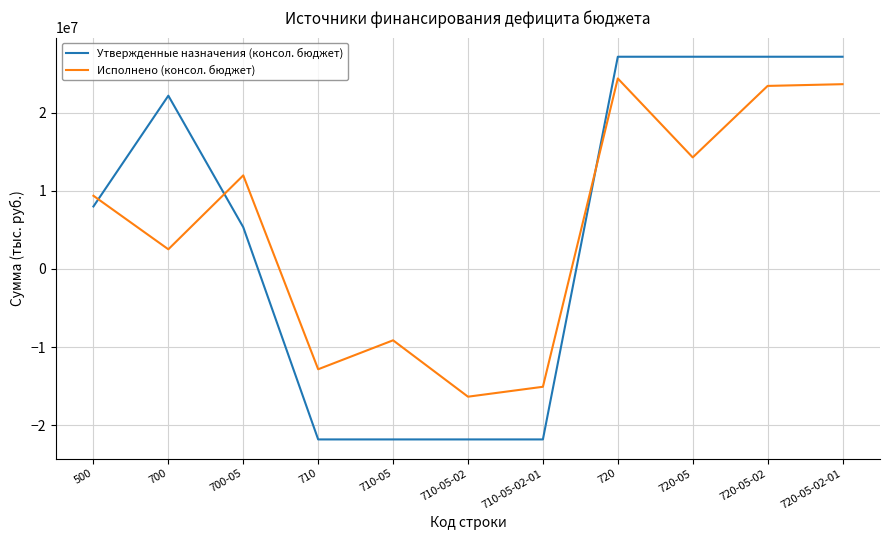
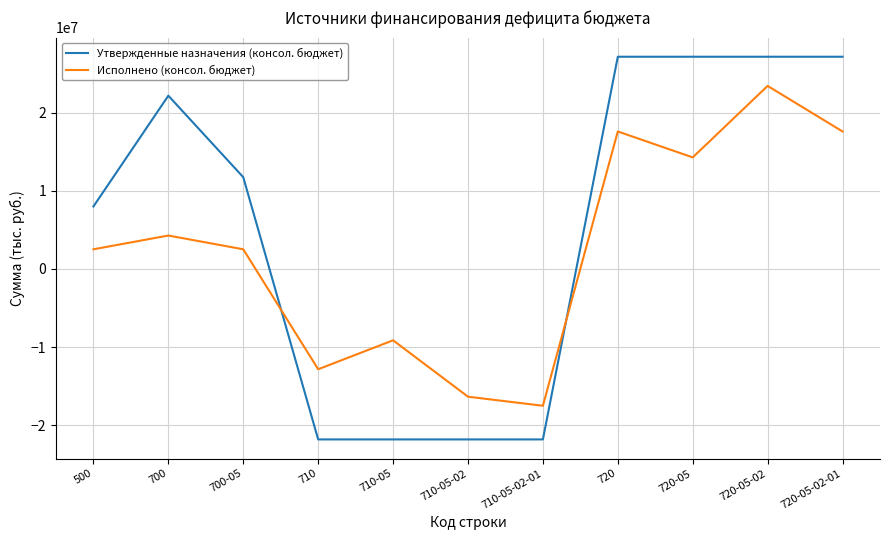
Исполнено (консол. бюджет), 500: 9000000 -> 3000000
Исполнено (консол. бюджет), 700: 3000000 -> 4000000
Утвержденные назначения (консол. бюджет), 700-05: 5000000 -> 12000000
Исполнено (консол. бюджет), 700-05: 12000000 -> 3000000
Исполнено (консол. бюджет), 710-05-02-01: -15000000 -> -18000000
Исполнено (консол. бюджет), 720: 24000000 -> 18000000
Исполнено (консол. бюджет), 720-05-02-01: 24000000 -> 18000000
